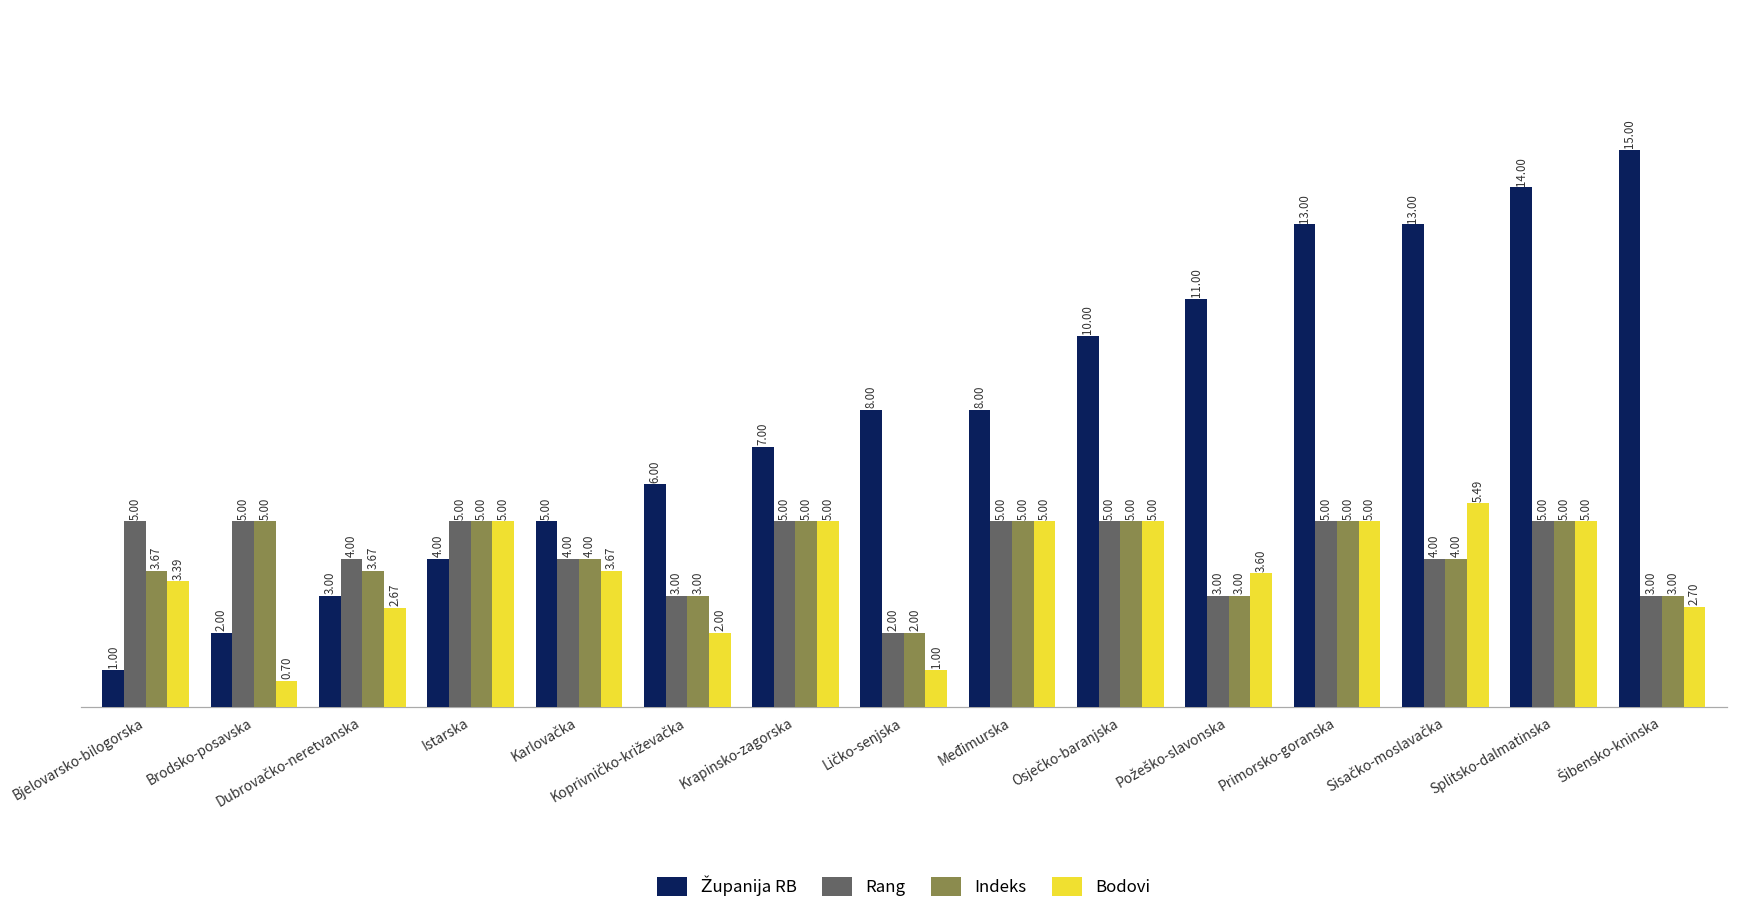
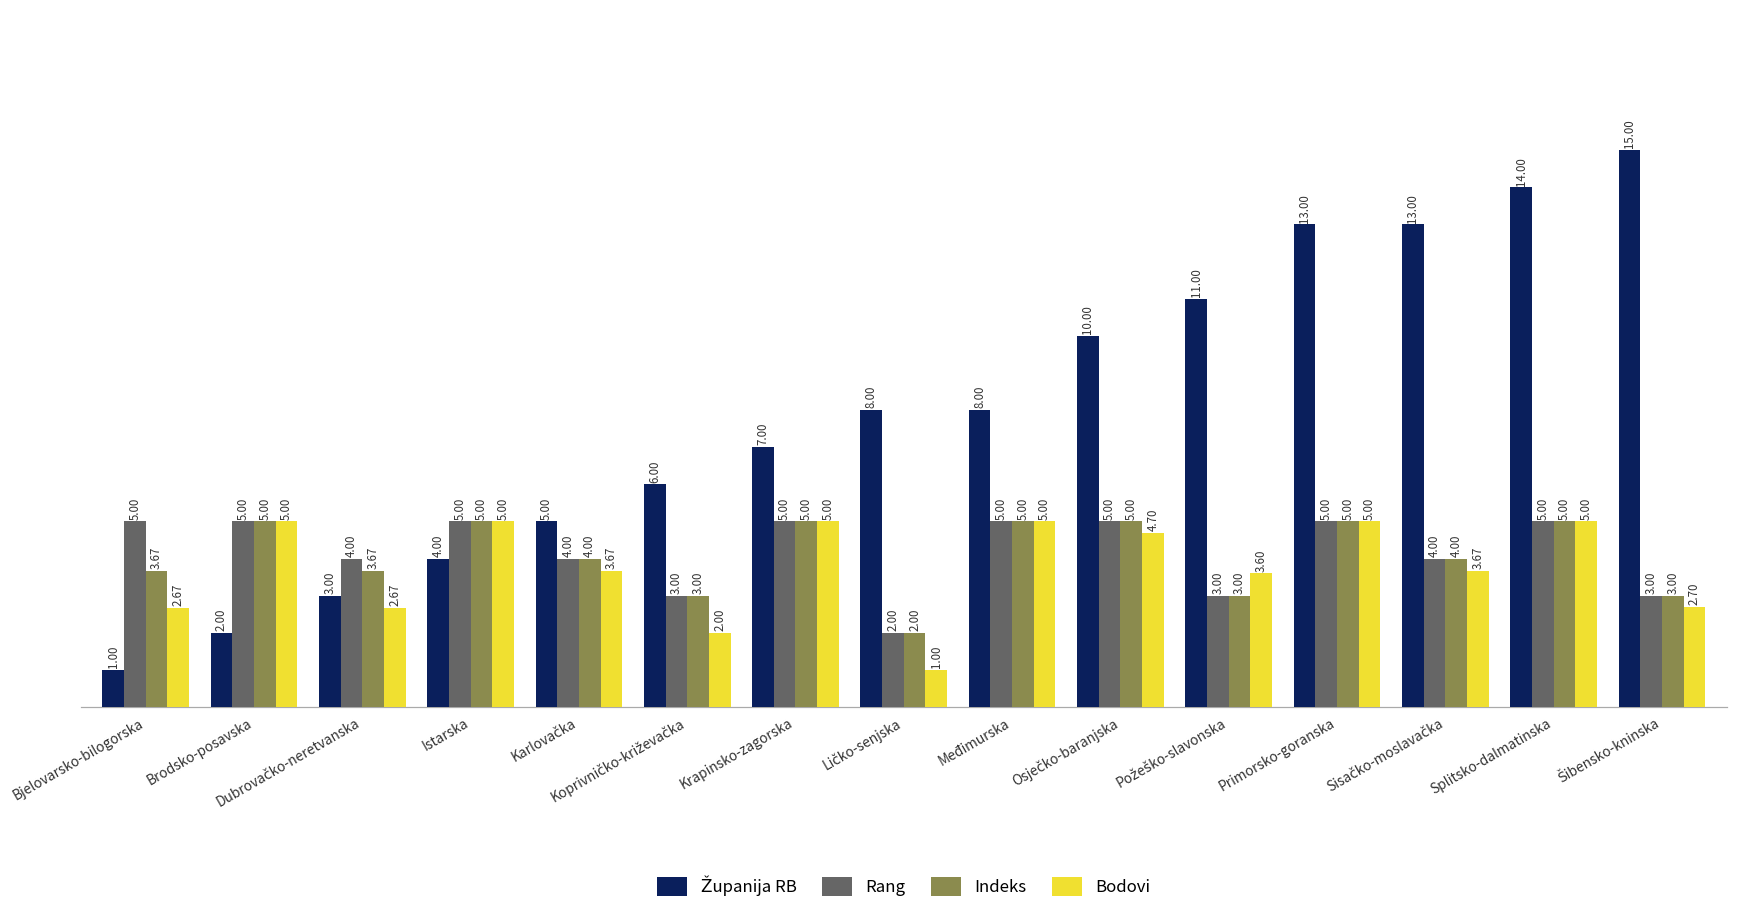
Bodovi, Bjelovarsko-bilogorska: 3.39 -> 2.67
Bodovi, Brodsko-posavska: 0.70 -> 5.00
Bodovi, Osječko-baranjska: 5.00 -> 4.70
Bodovi, Sisačko-moslavačka: 5.49 -> 3.67
